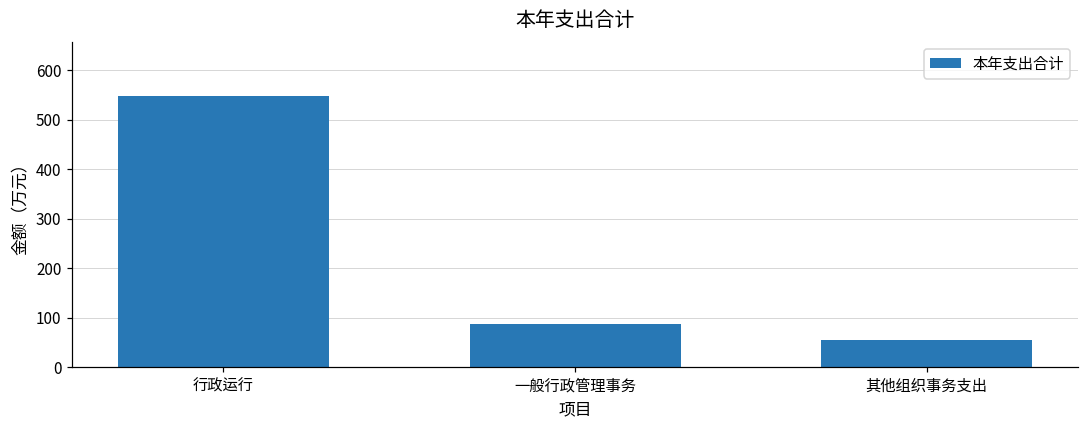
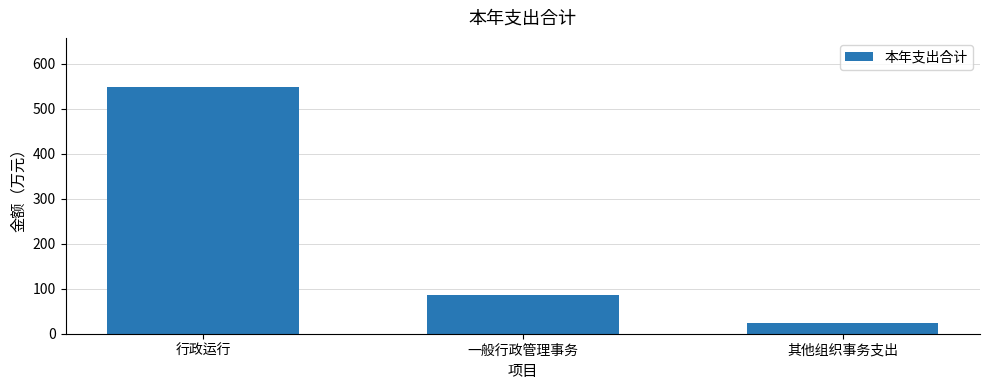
其他组织事务支出: 60 -> 20
